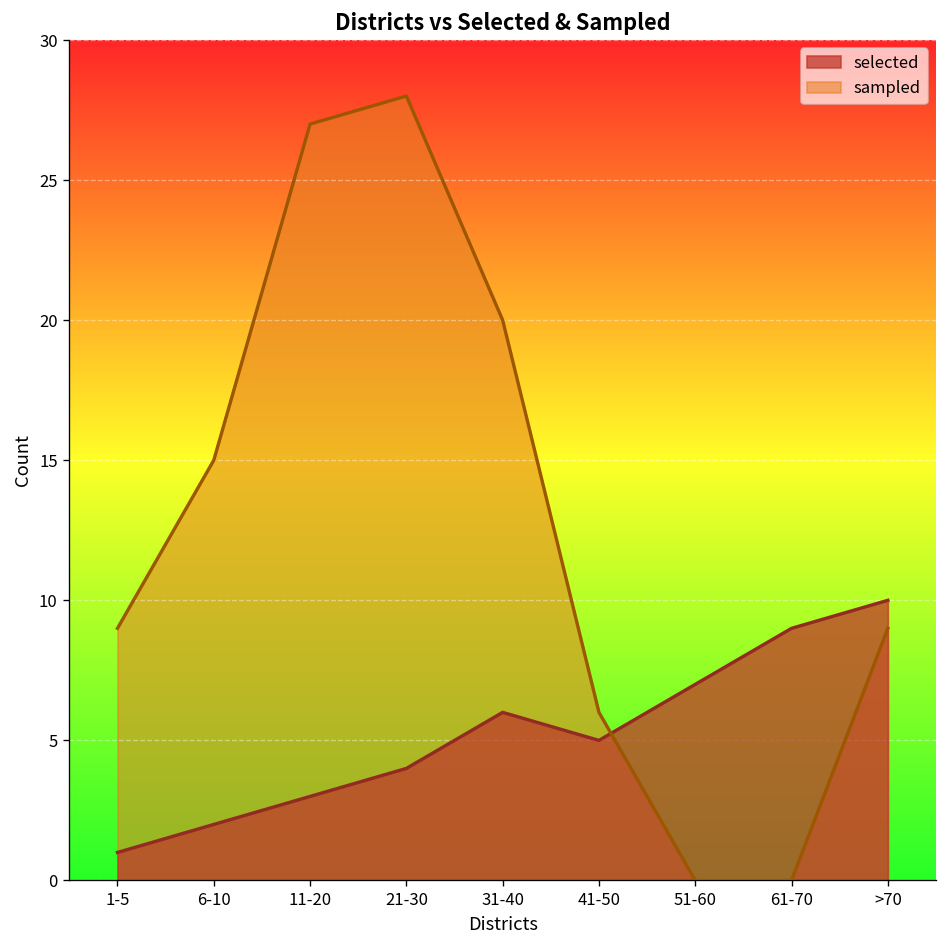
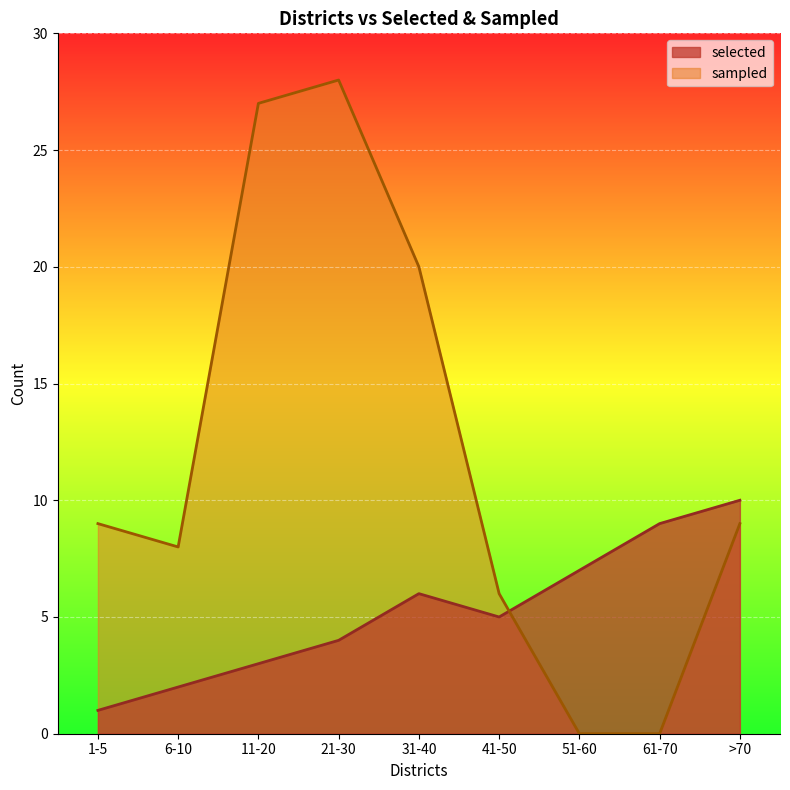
sampled, 6-10: 15 -> 8
